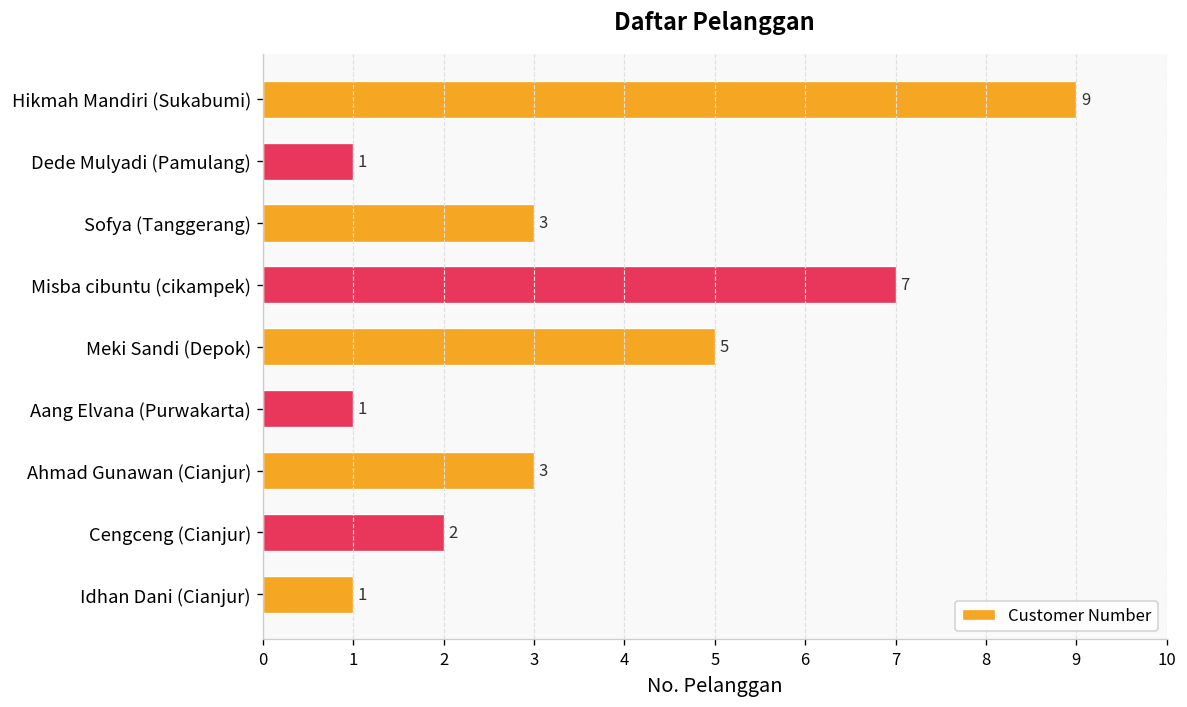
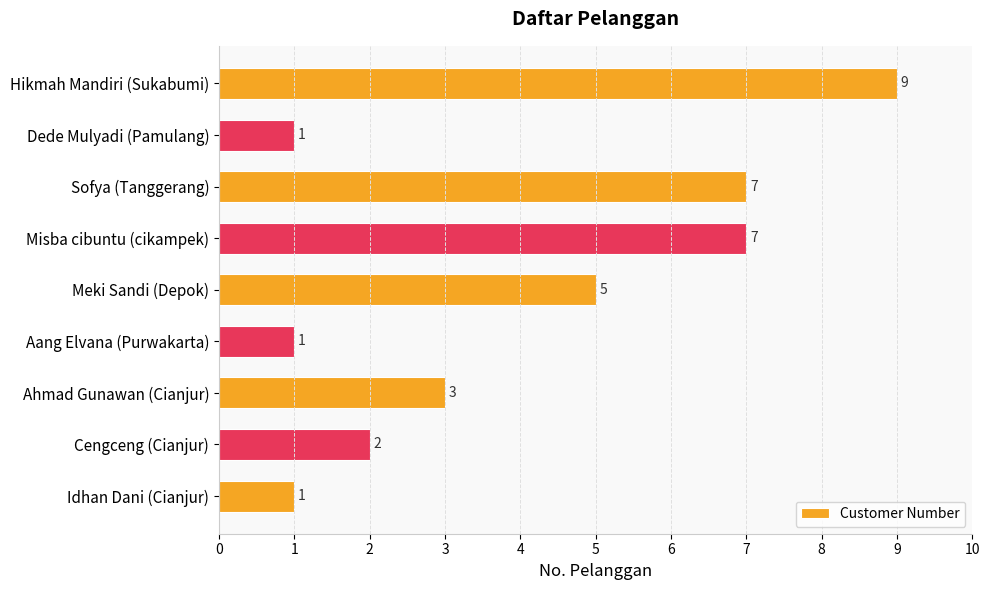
Sofya (Tanggerang): 3 -> 7
